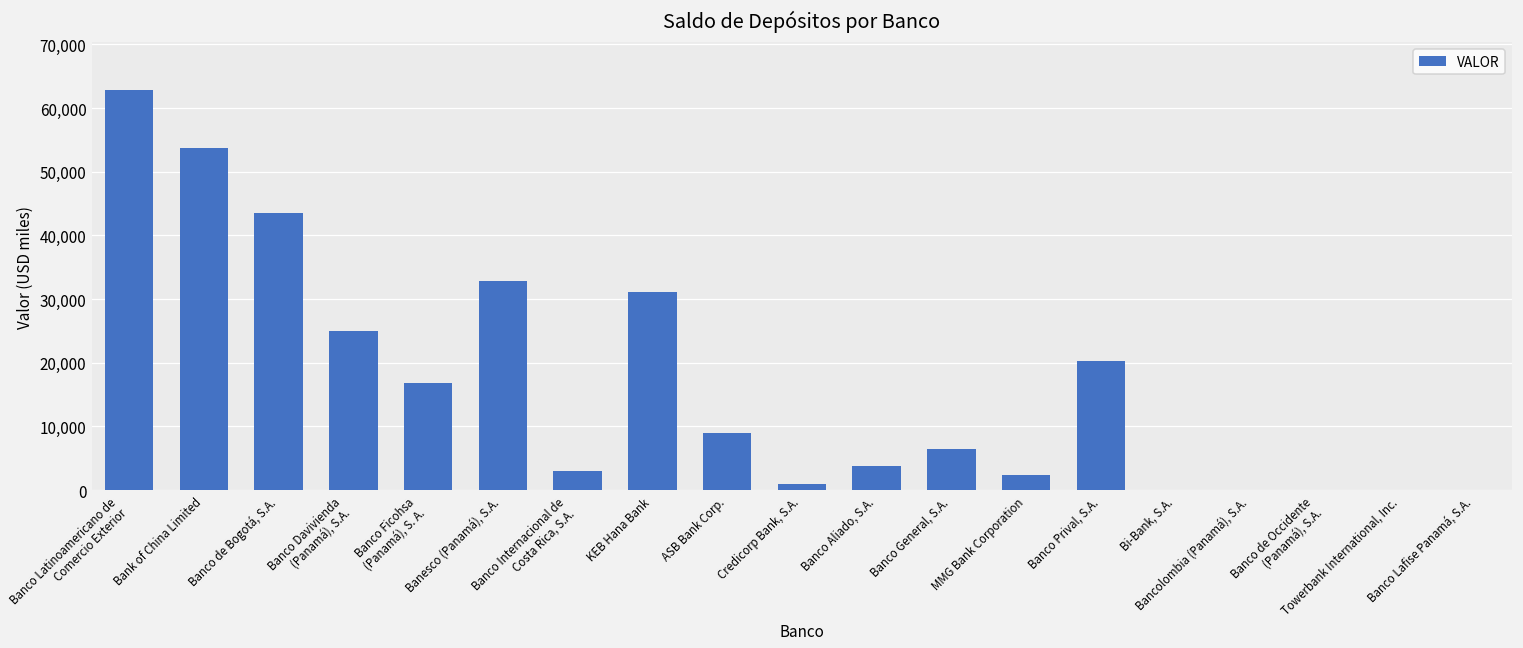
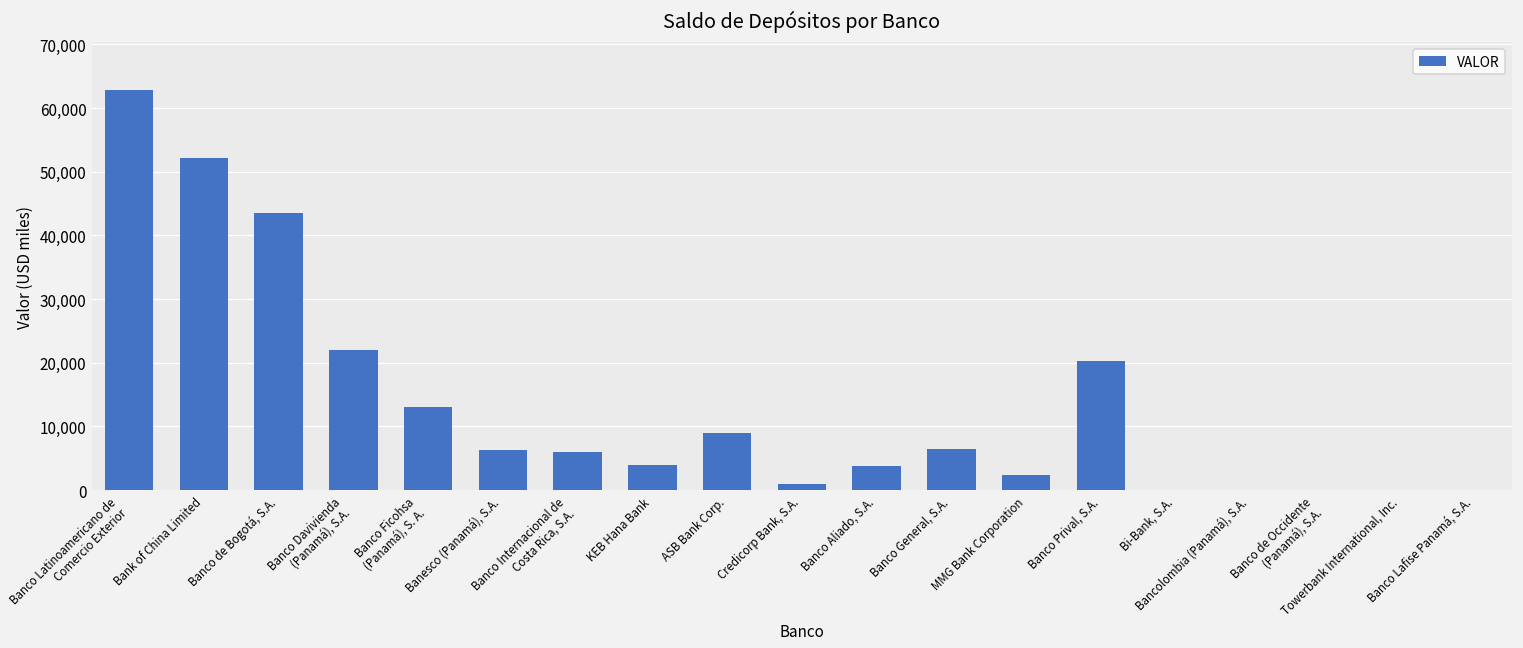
Bank of China Limited: 54,000 -> 52,000
Banco Davivienda (Panamá), S.A.: 25,000 -> 22,000
Banco Ficohsa (Panamá), S. A.: 17,000 -> 13,000
Banesco (Panamá), S.A.: 33,000 -> 6,000
Banco Internacional de Costa Rica, S.A.: 3,000 -> 6,000
KEB Hana Bank: 31,000 -> 4,000
